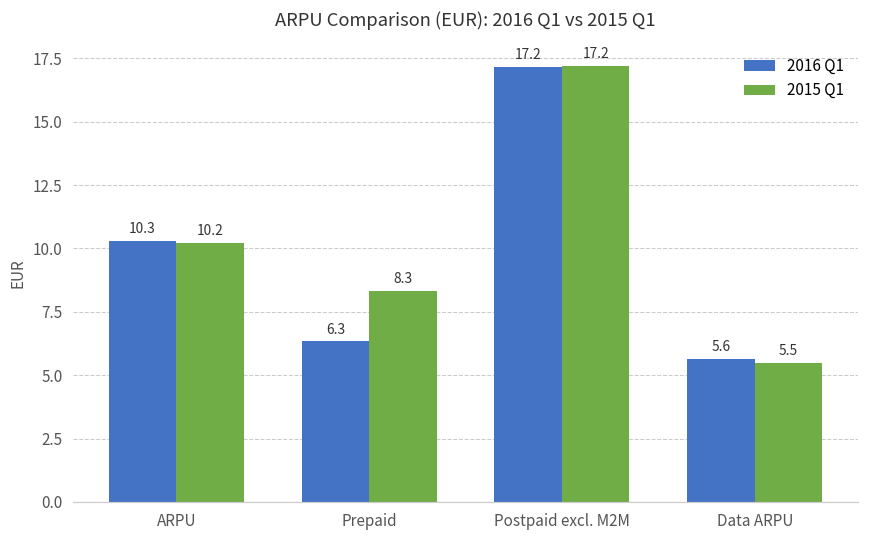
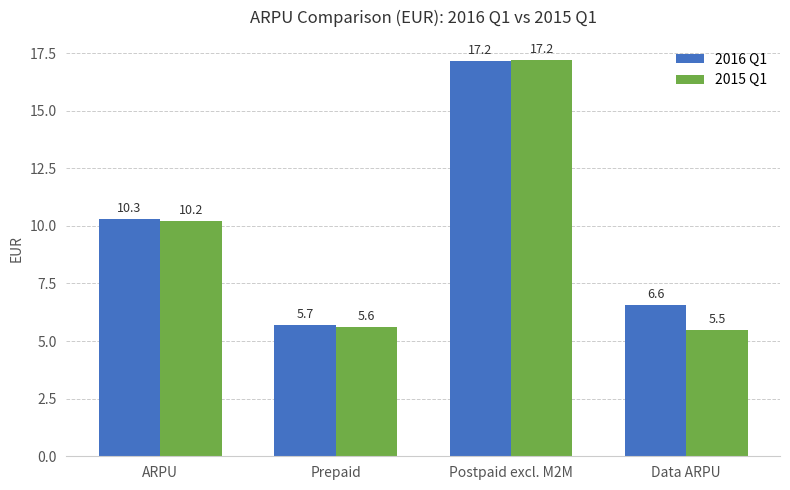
2016 Q1, Prepaid: 6.3 -> 5.7
2015 Q1, Prepaid: 8.3 -> 5.6
2016 Q1, Data ARPU: 5.6 -> 6.6
